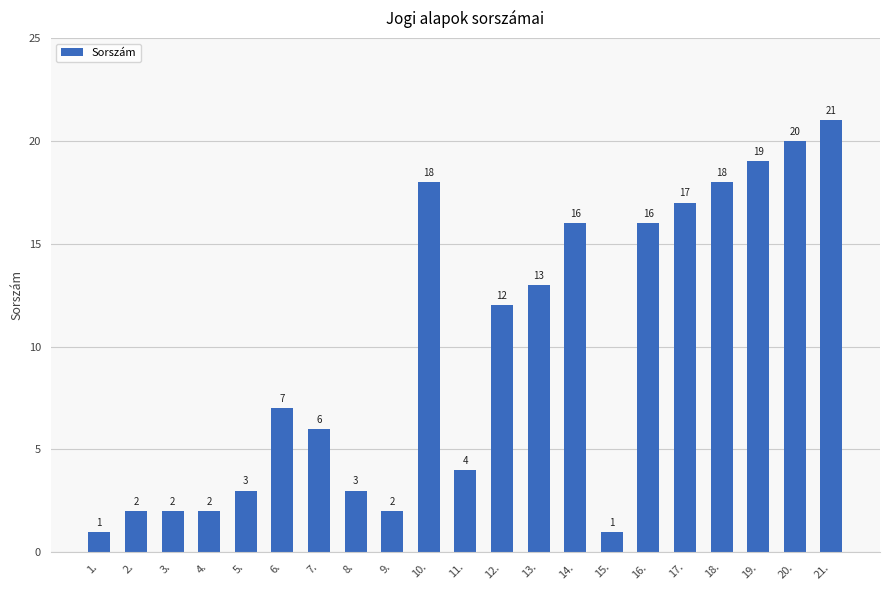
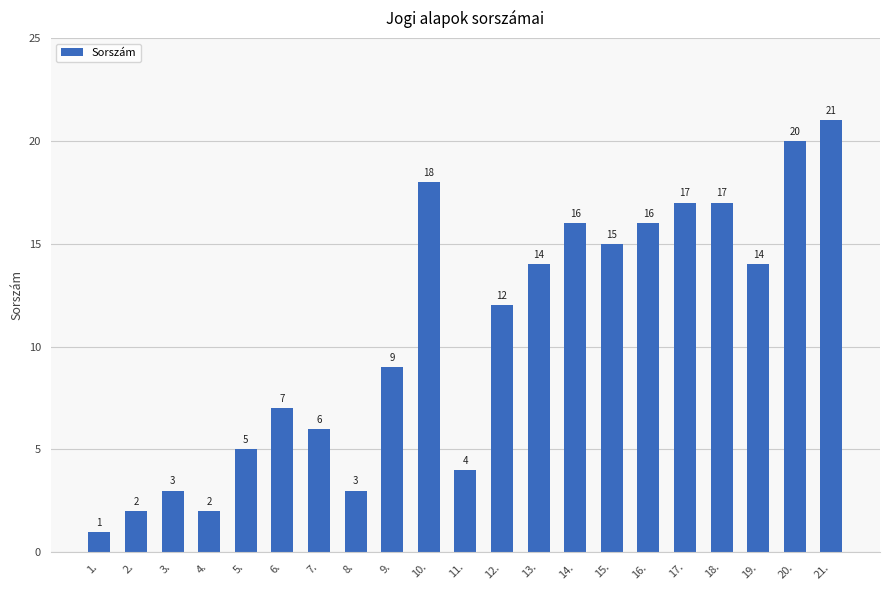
3.: 2 -> 3
5.: 3 -> 5
9.: 2 -> 9
13.: 13 -> 14
15.: 1 -> 15
18.: 18 -> 17
19.: 19 -> 14
